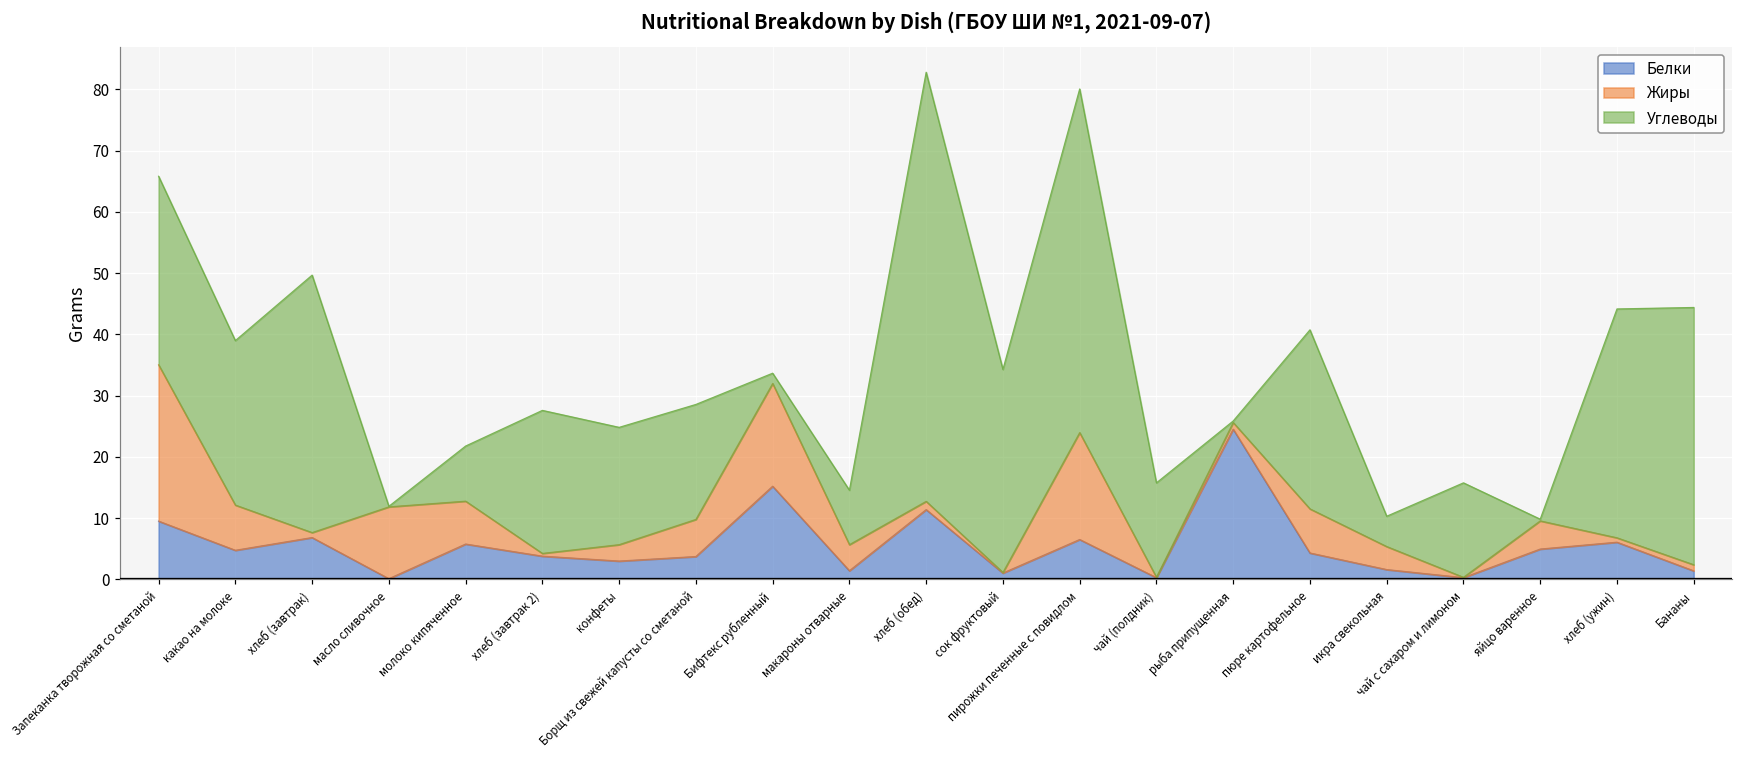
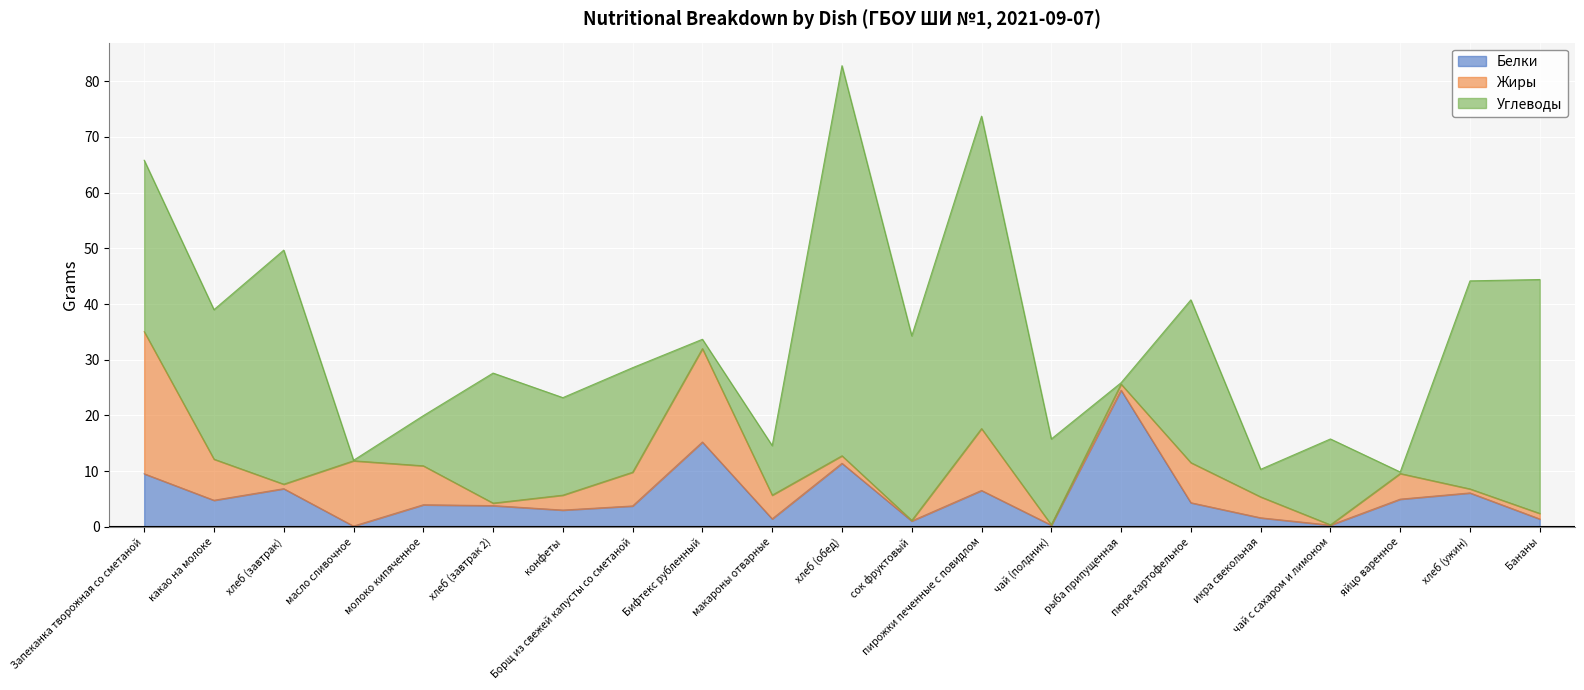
Белки, молоко кипяченное: 6 -> 4
Углеводы, конфеты: 19 -> 18
Жиры, пирожки печенные с повидлом: 17 -> 11
